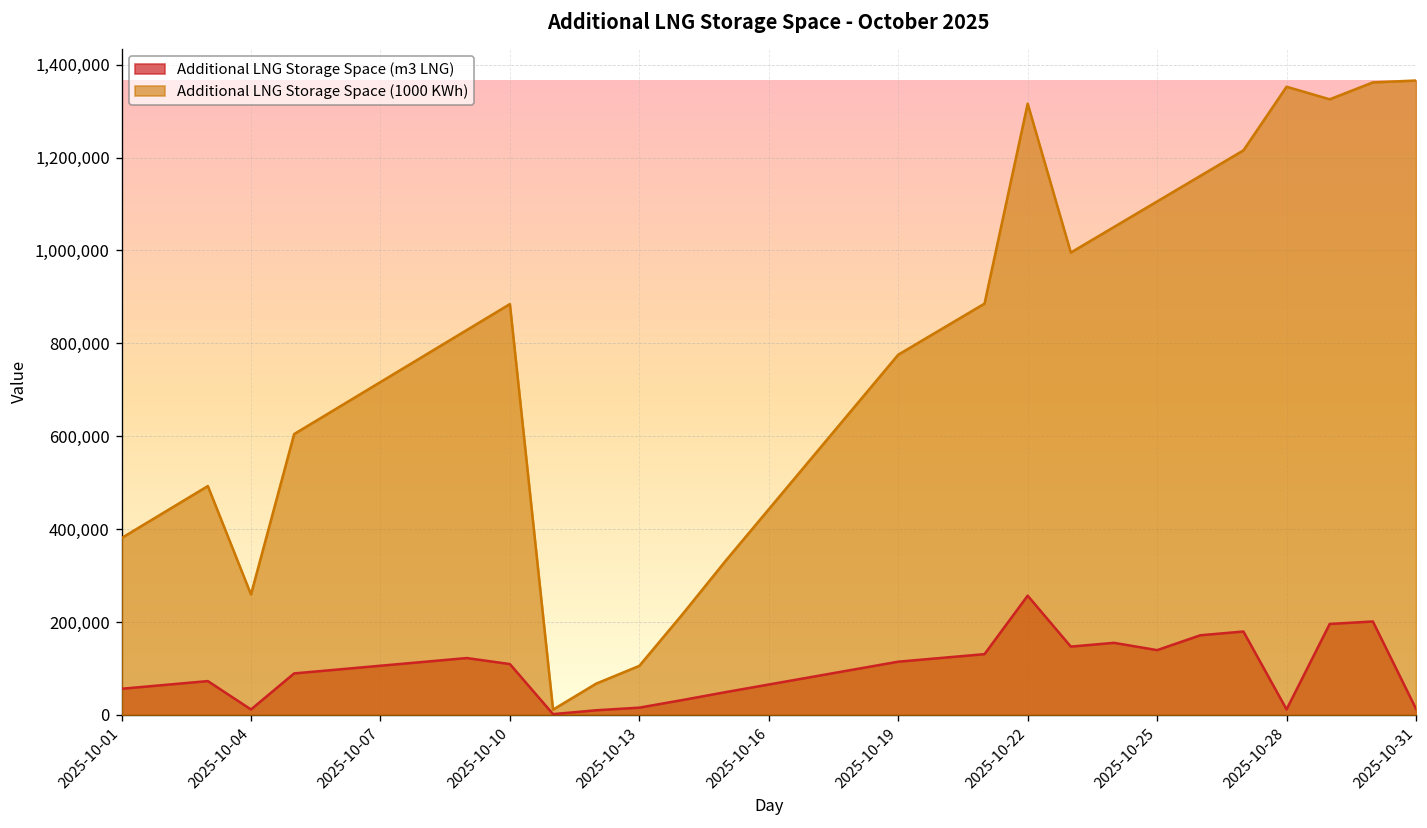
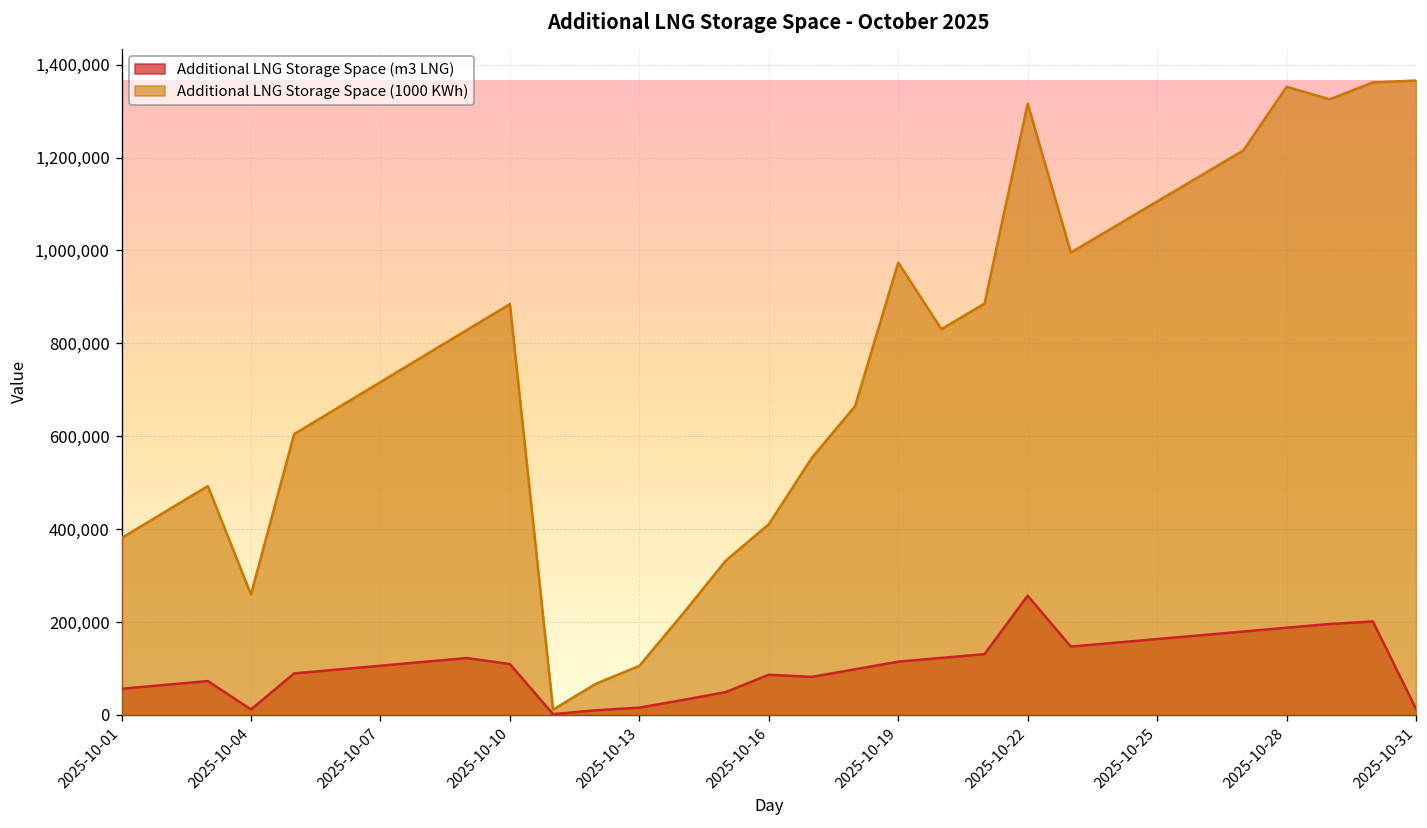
Additional LNG Storage Space (m3 LNG), 2025-10-16: 70,000 -> 90,000
Additional LNG Storage Space (1000 KWh), 2025-10-16: 440,000 -> 410,000
Additional LNG Storage Space (1000 KWh), 2025-10-19: 780,000 -> 970,000
Additional LNG Storage Space (m3 LNG), 2025-10-25: 140,000 -> 160,000
Additional LNG Storage Space (m3 LNG), 2025-10-28: 10,000 -> 190,000
